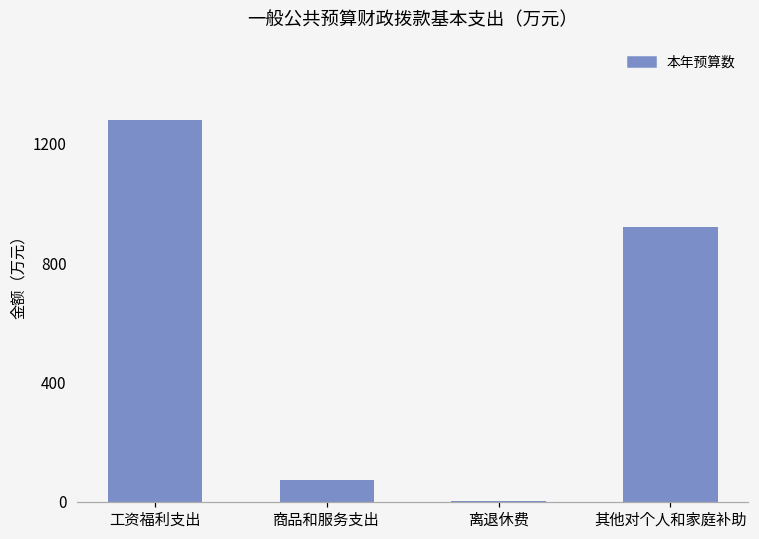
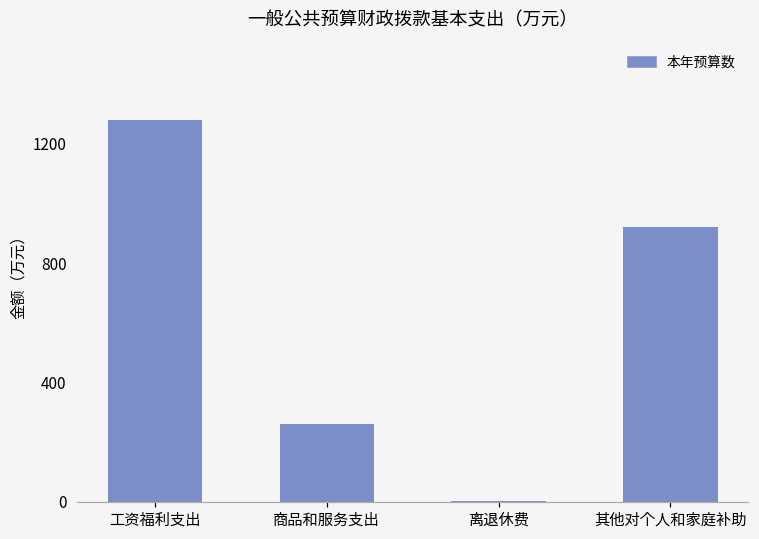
商品和服务支出: 70 -> 260
